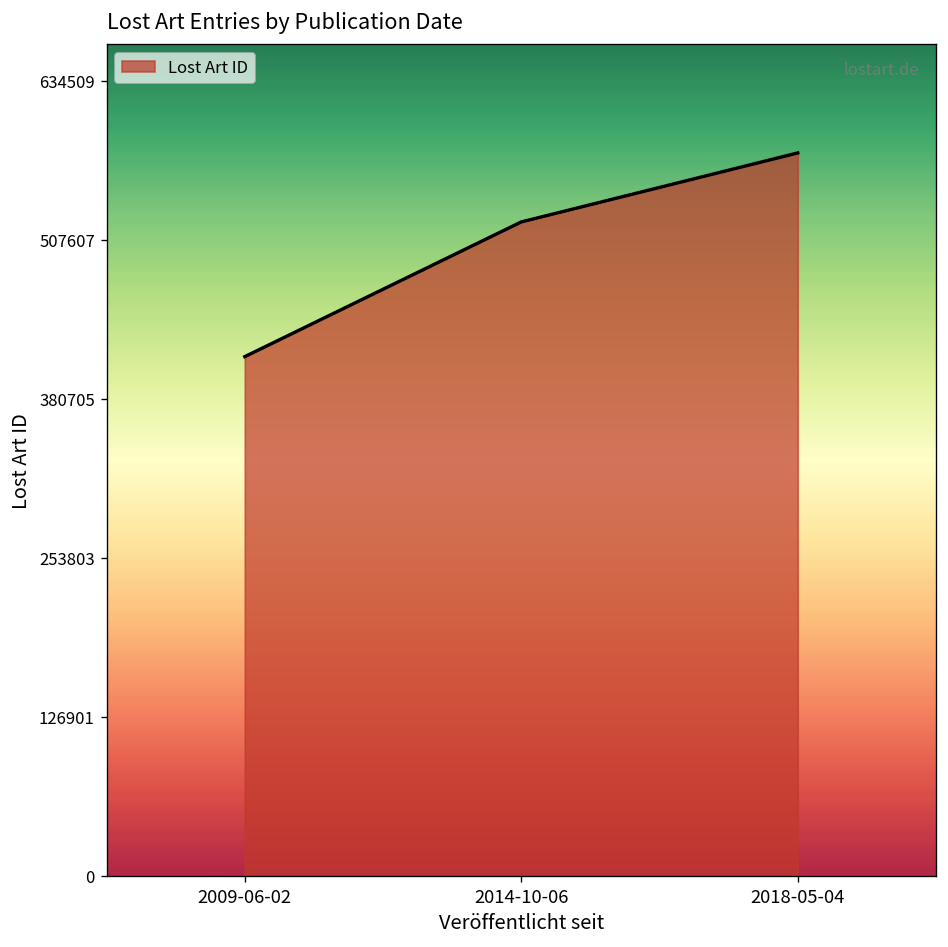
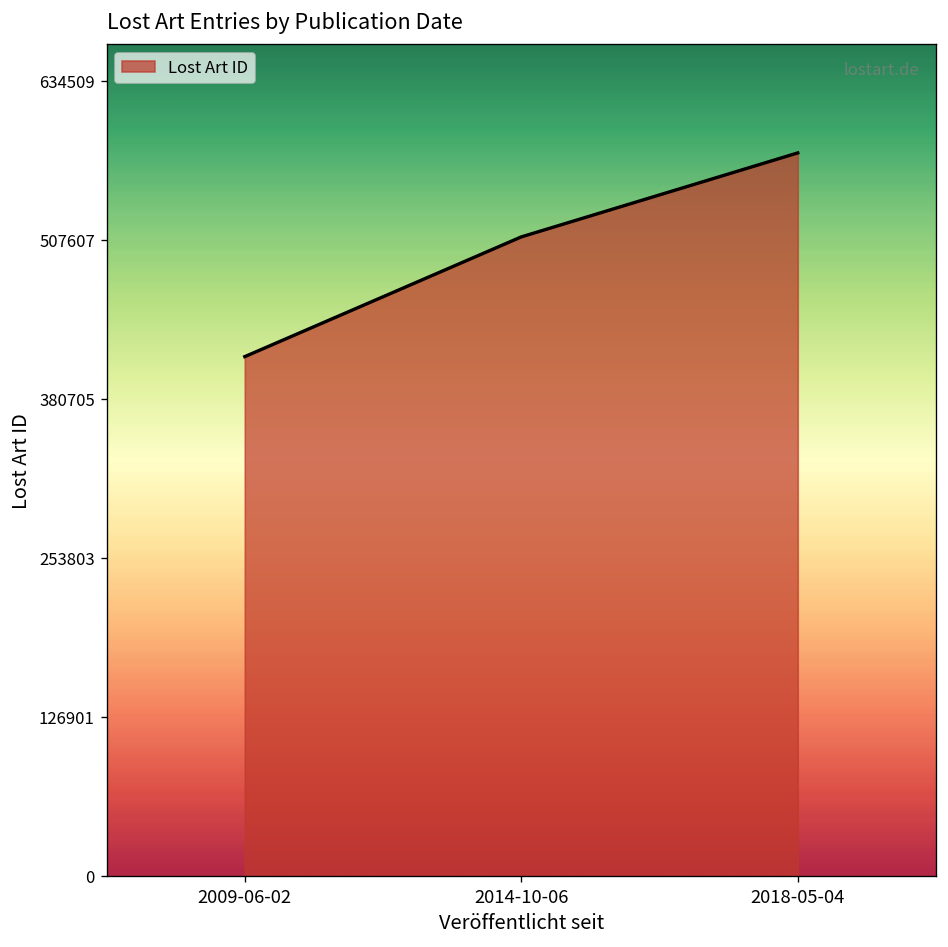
2014-10-06: 522000 -> 510000
